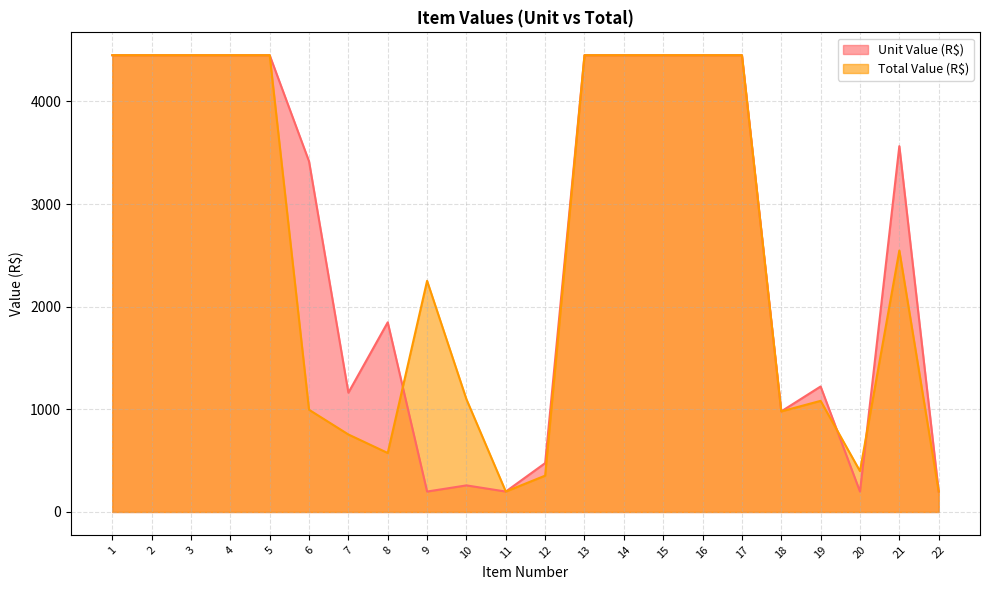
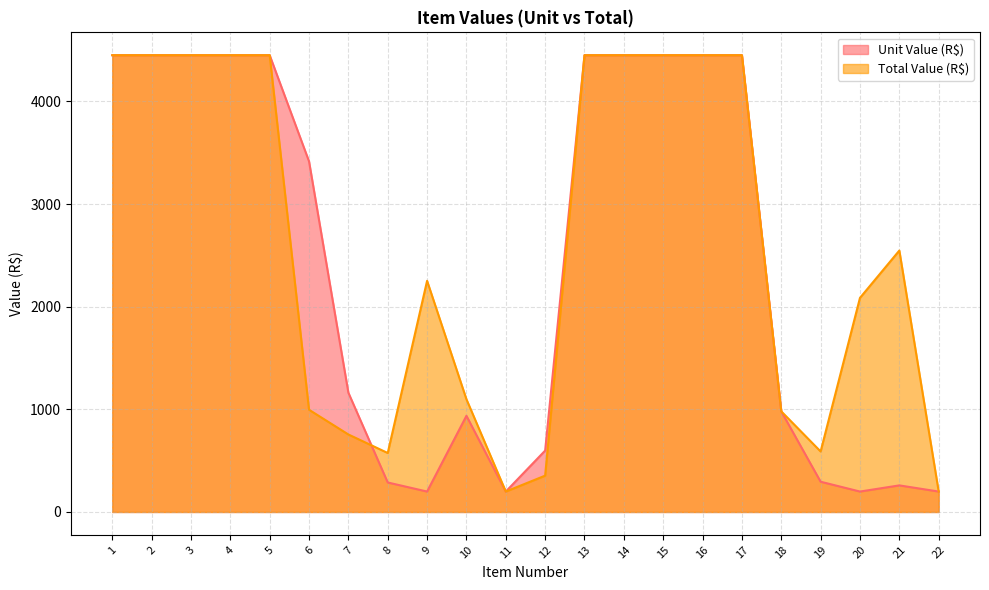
Unit Value (R$), 8: 1850 -> 290
Unit Value (R$), 10: 260 -> 940
Unit Value (R$), 12: 480 -> 600
Unit Value (R$), 19: 1220 -> 290
Total Value (R$), 19: 1080 -> 590
Total Value (R$), 20: 400 -> 2090
Unit Value (R$), 21: 3560 -> 260
